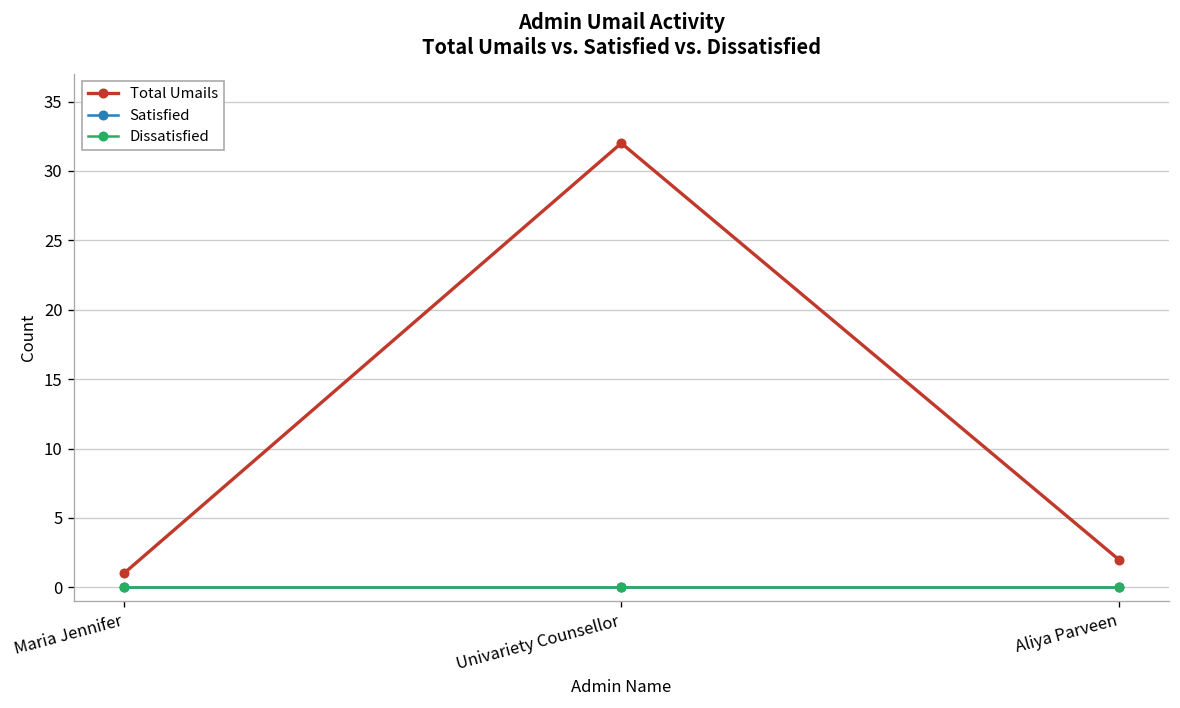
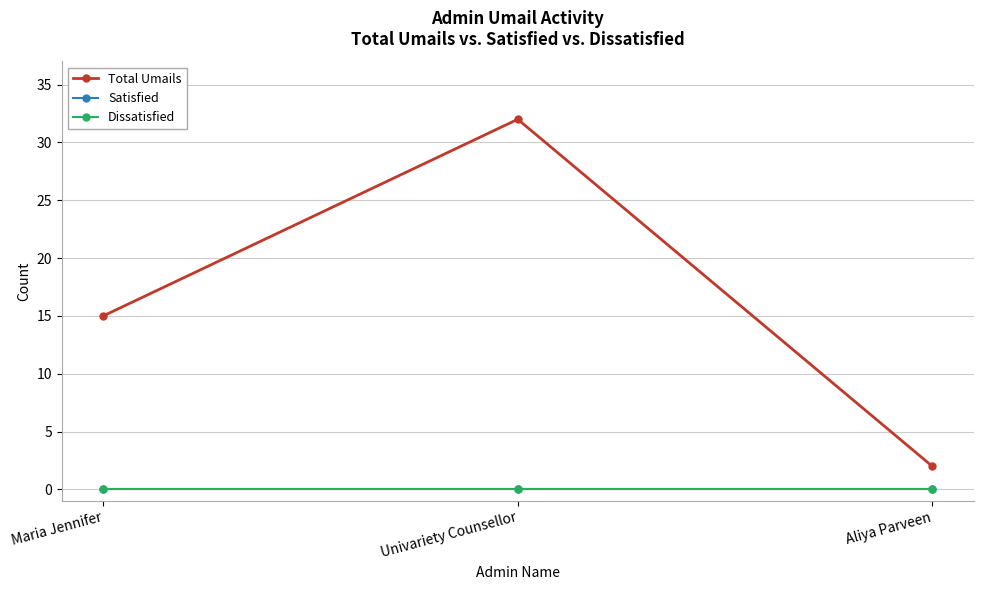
Total Umails, Maria Jennifer: 1 -> 15
